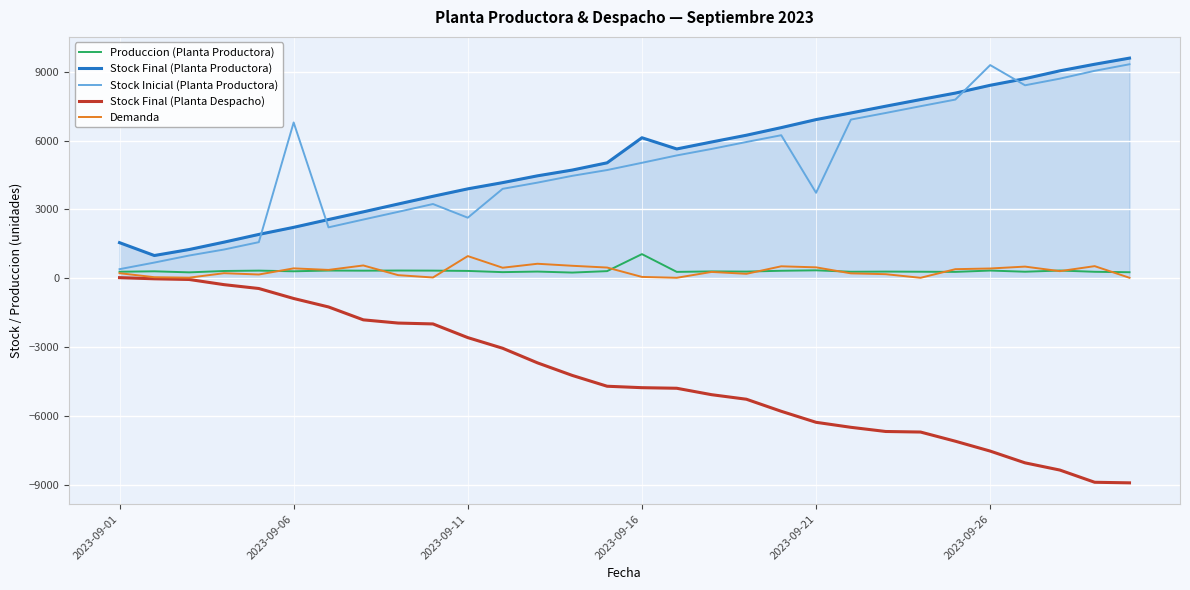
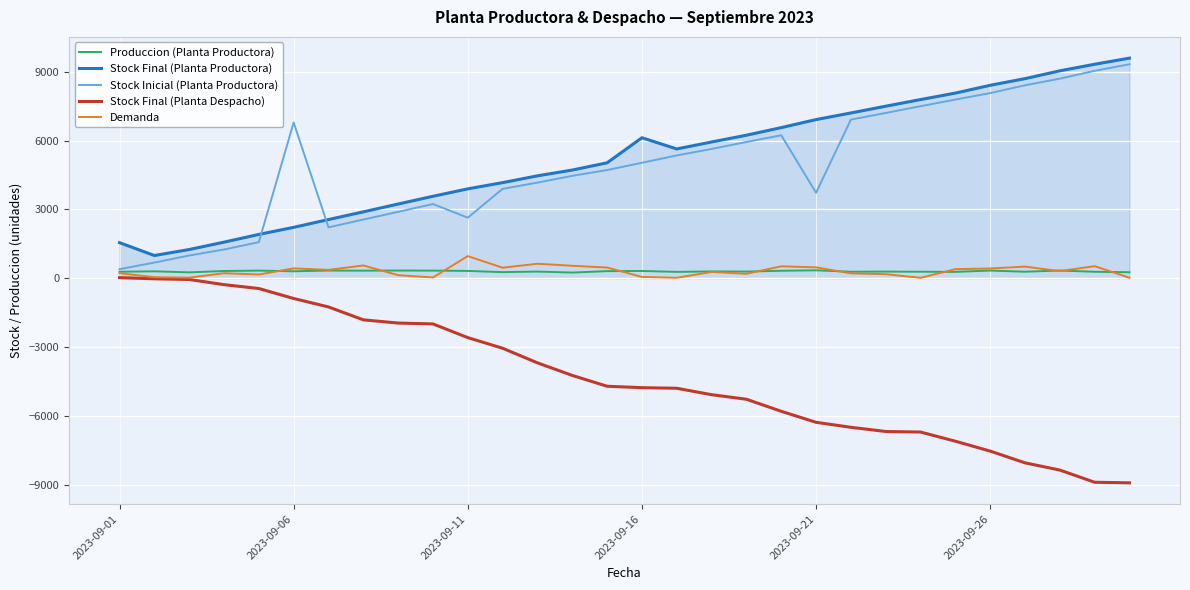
Produccion (Planta Productora), 2023-09-16: 1100 -> 300
Stock Inicial (Planta Productora), 2023-09-26: 9300 -> 8100
